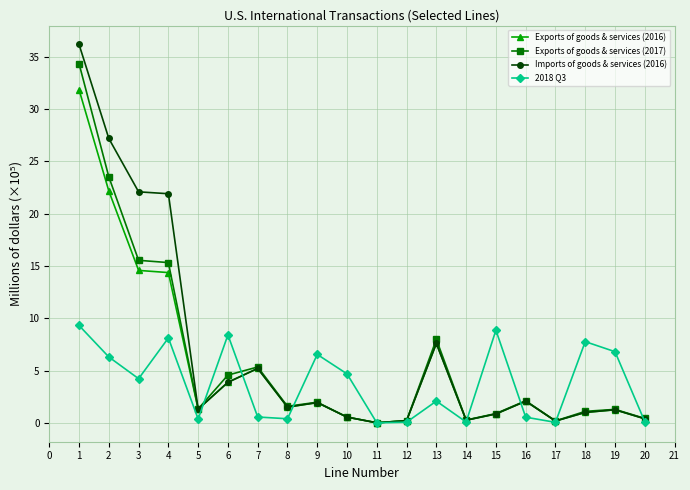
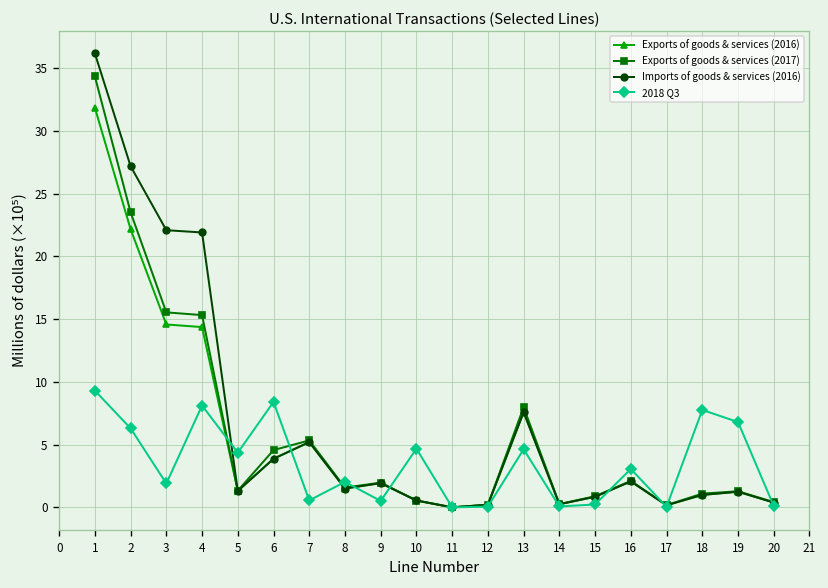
2018 Q3, 3: 4.2 -> 1.9
2018 Q3, 5: 0.4 -> 4.4
2018 Q3, 8: 0.4 -> 2.0
2018 Q3, 9: 6.5 -> 0.5
2018 Q3, 13: 2.1 -> 4.6
2018 Q3, 15: 8.9 -> 0.2
2018 Q3, 16: 0.5 -> 3.1
